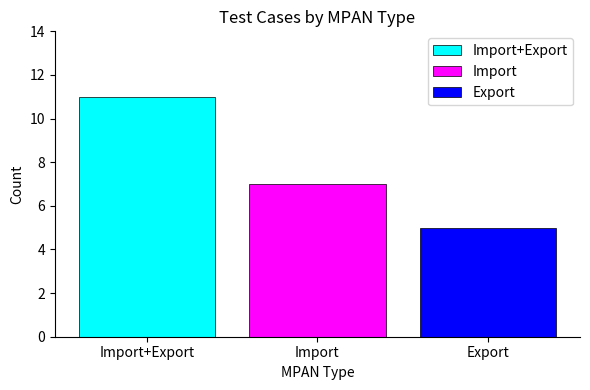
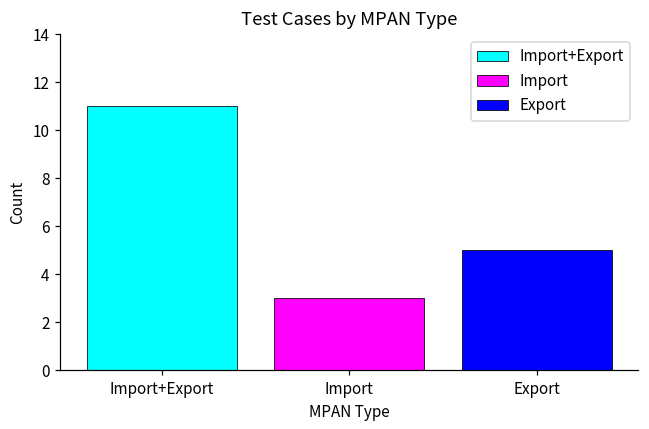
Import: 7 -> 3
